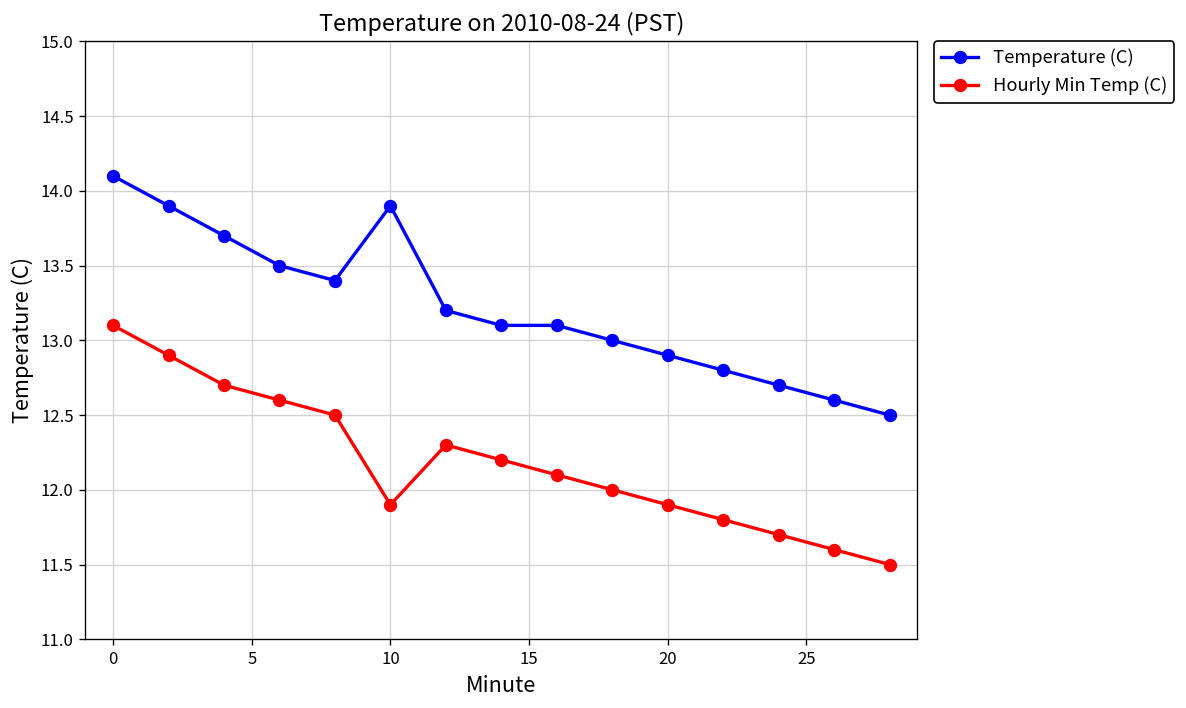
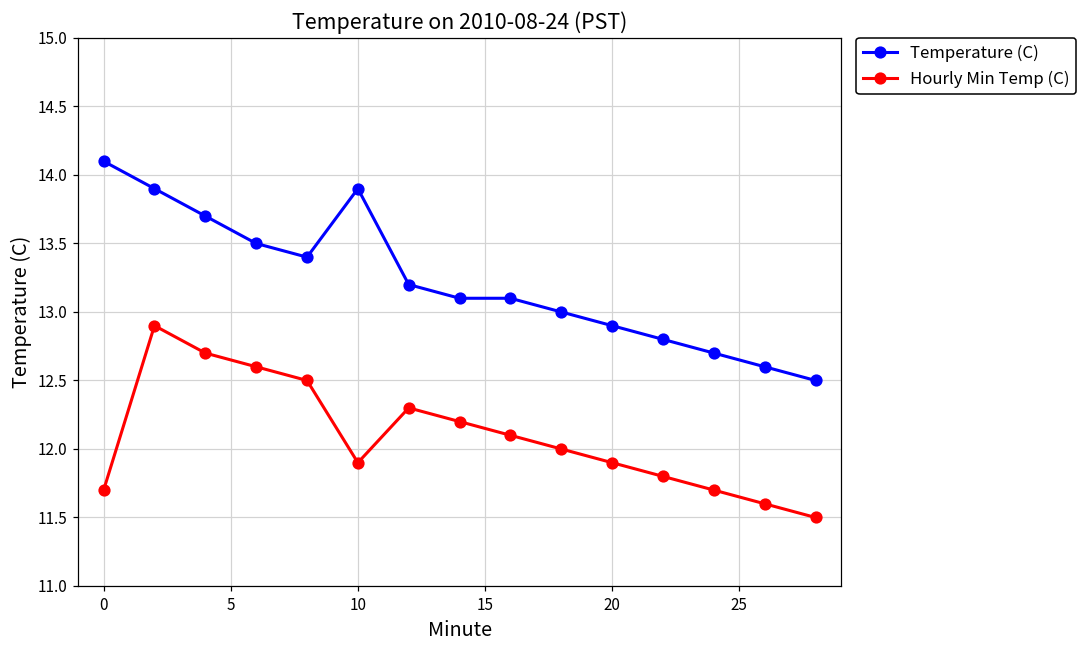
Hourly Min Temp (C), 0: 13.1 -> 11.7
